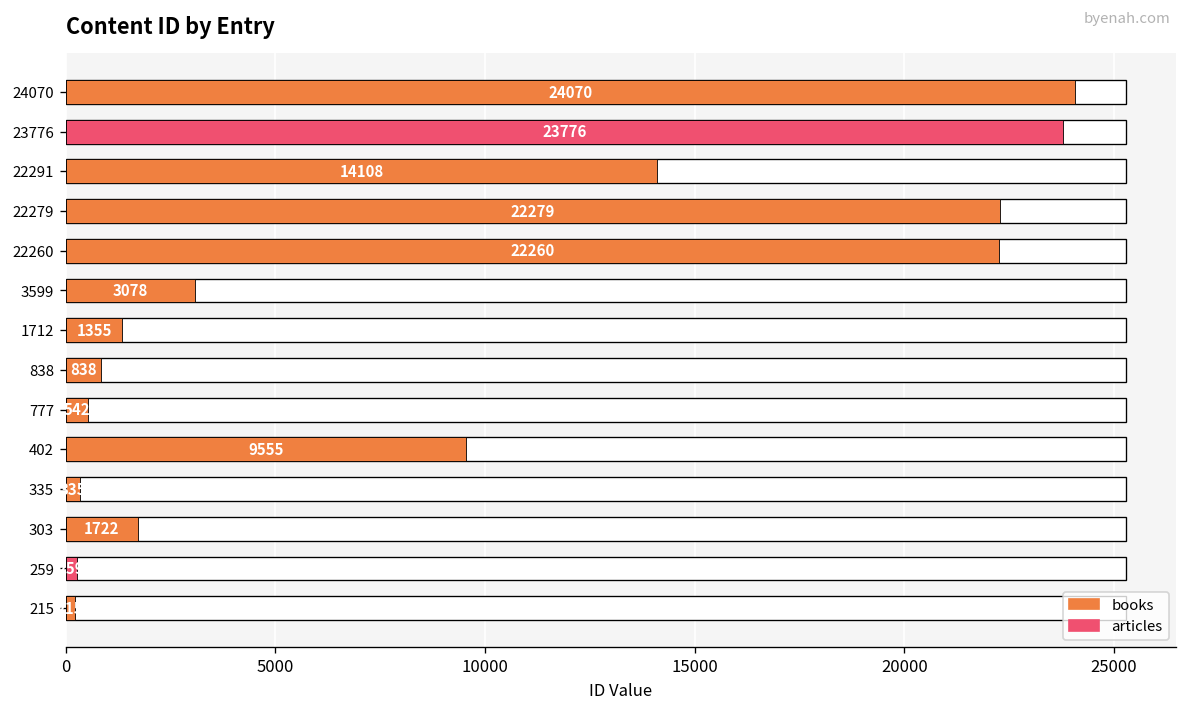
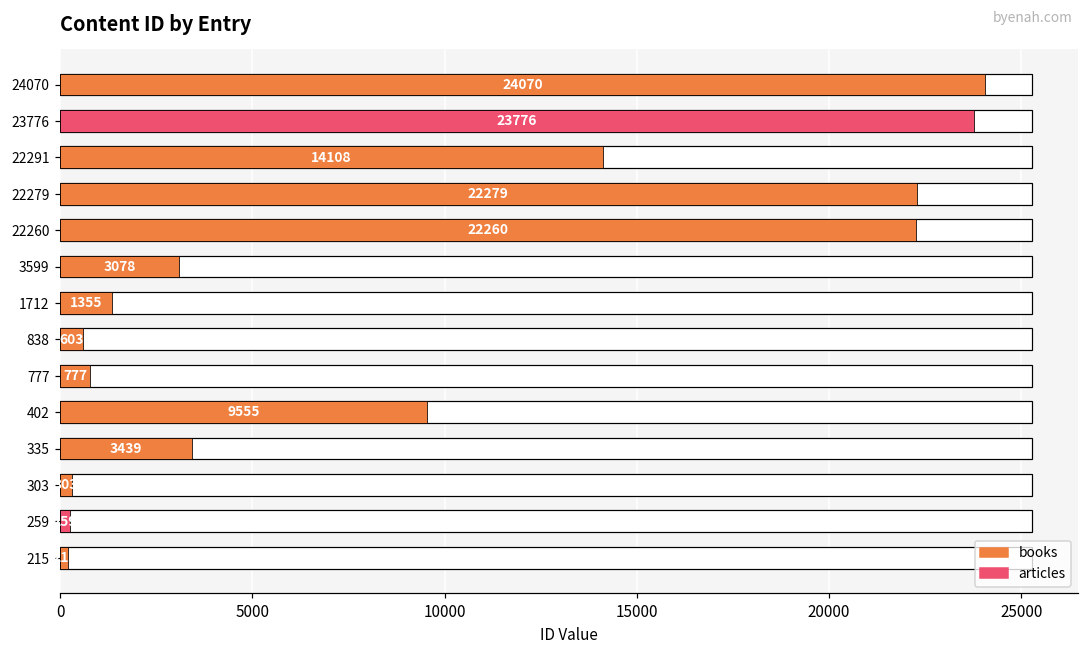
books, 838: 838 -> 603
books, 777: 542 -> 777
books, 335: 300 -> 3400
books, 303: 1700 -> 300
